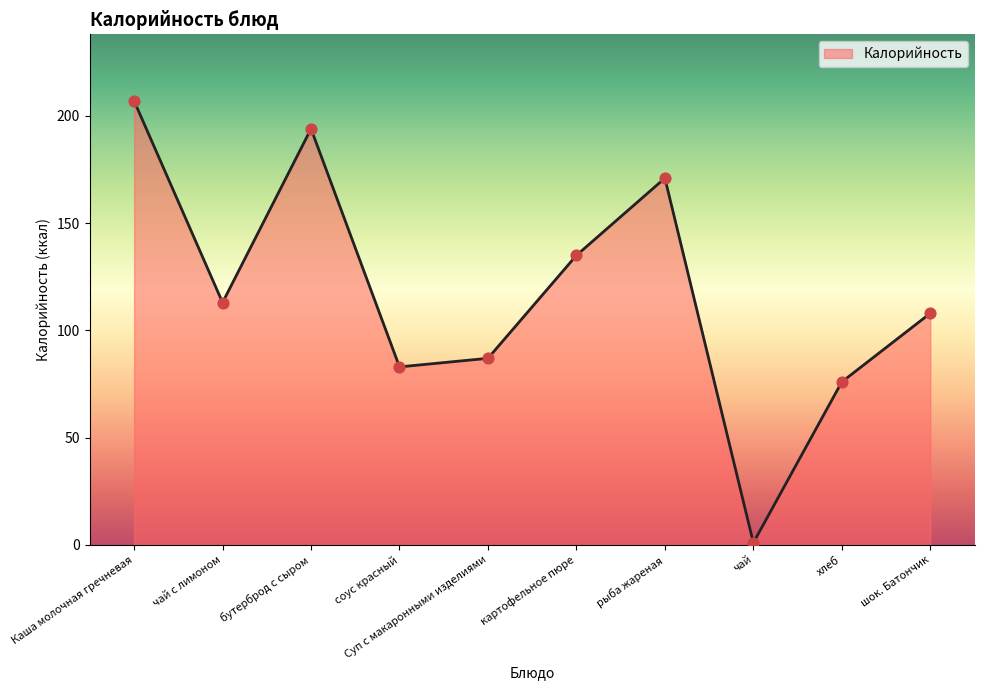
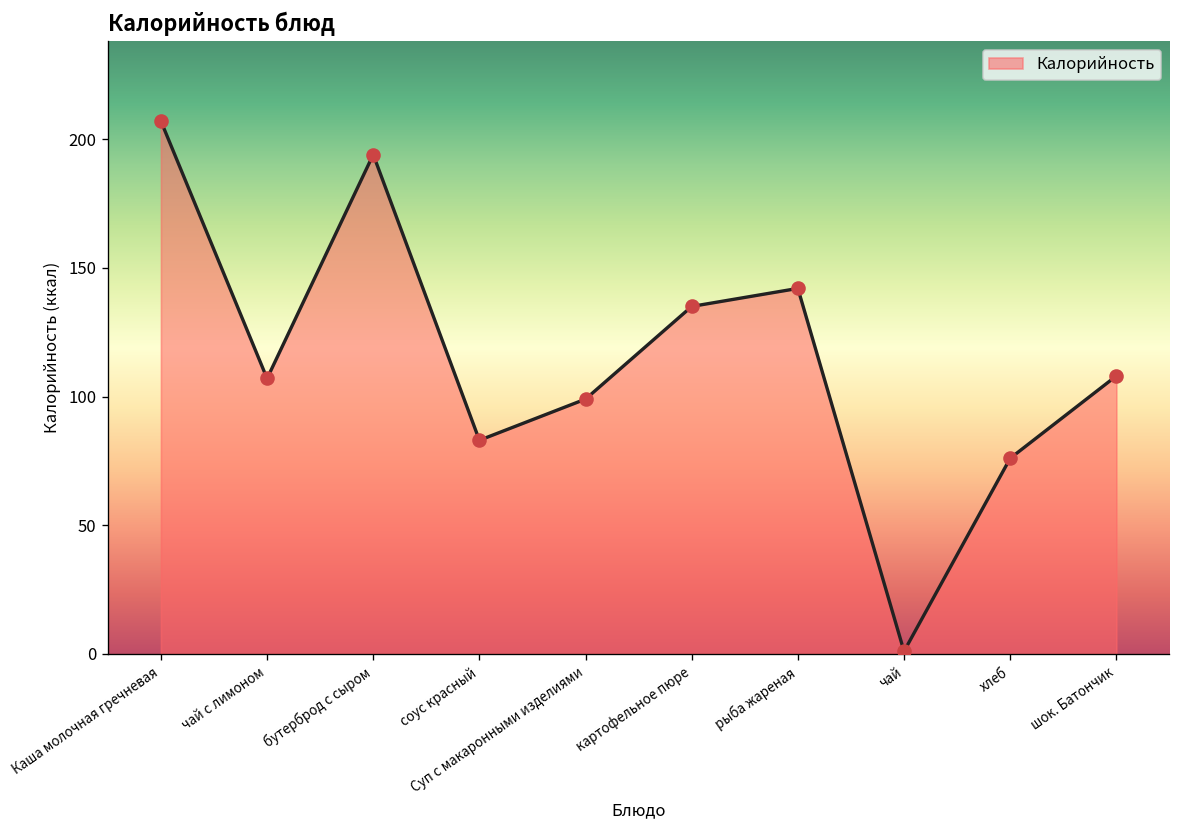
чай с лимоном: 113 -> 107
Суп с макаронными изделиями: 87 -> 99
рыба жареная: 171 -> 142
